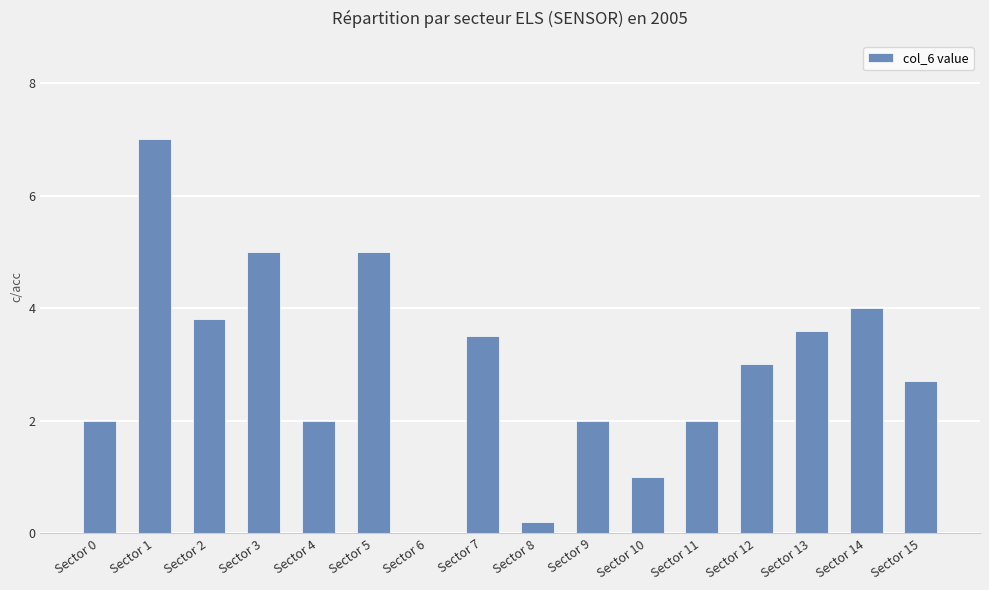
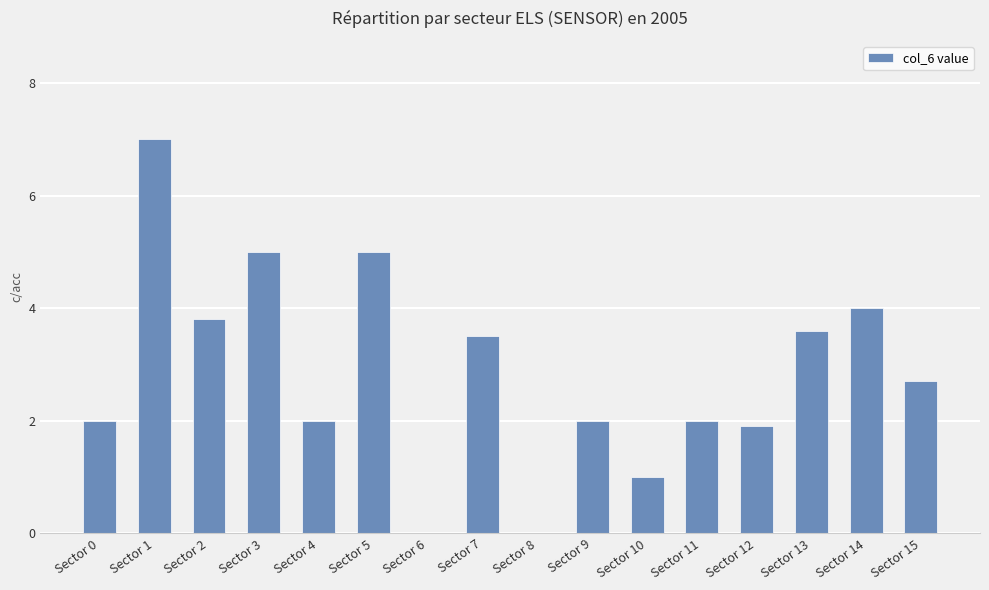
Sector 8: 0.2 -> 0.0
Sector 12: 3.0 -> 1.9
